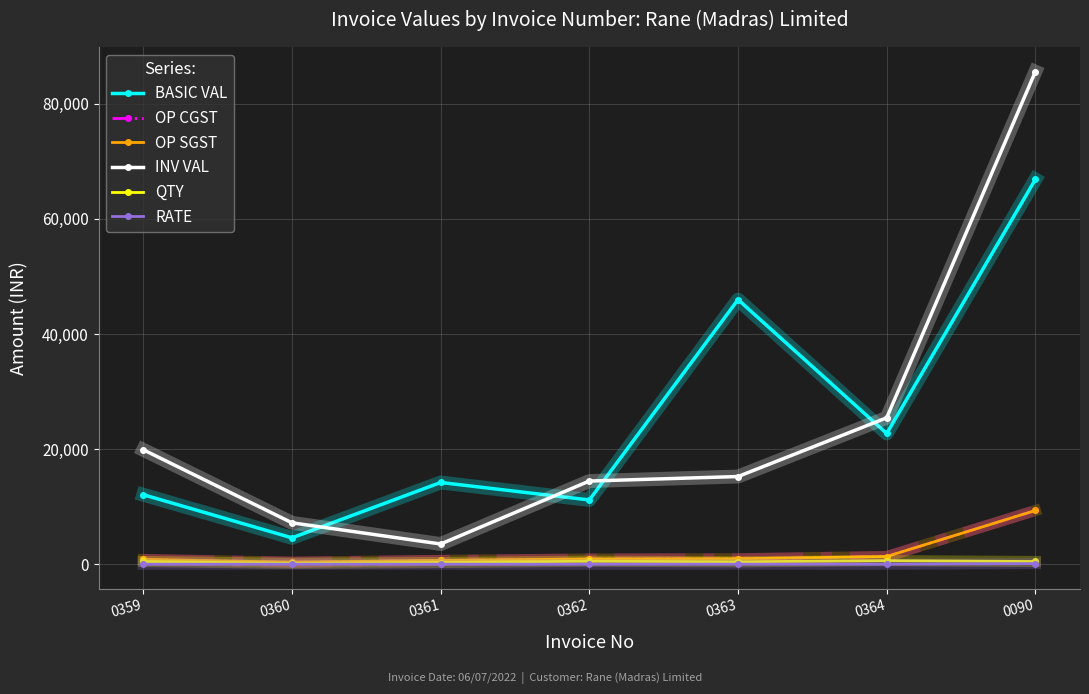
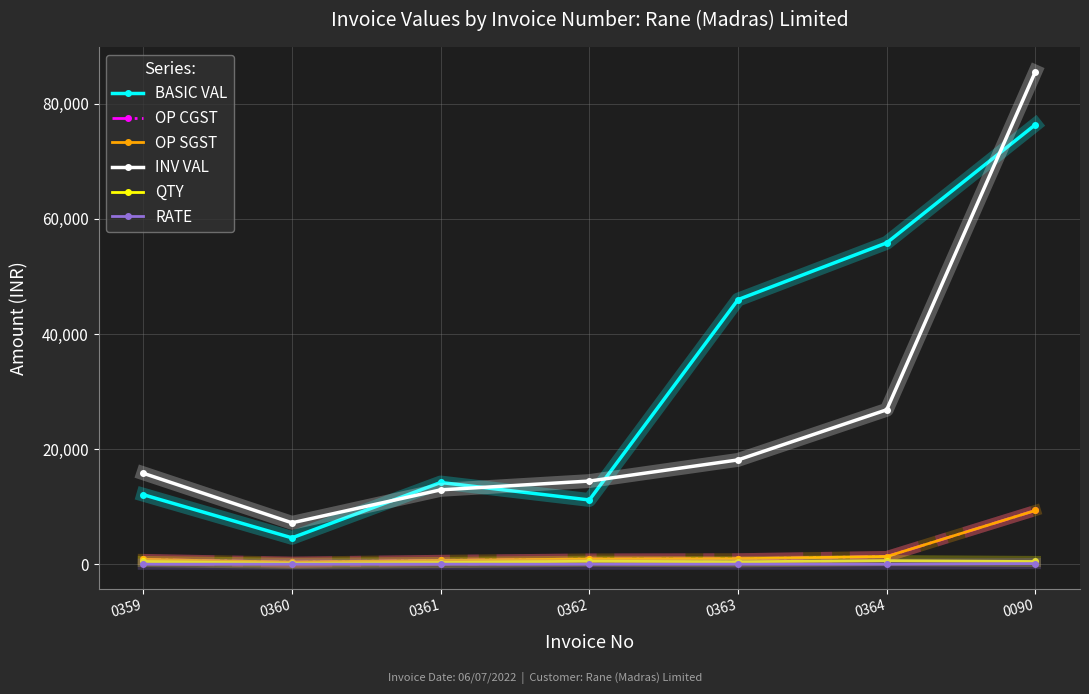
INV VAL, 0359: 20,000 -> 16,000
INV VAL, 0361: 4,000 -> 13,000
INV VAL, 0363: 15,000 -> 18,000
BASIC VAL, 0364: 23,000 -> 56,000
INV VAL, 0364: 25,000 -> 27,000
BASIC VAL, 0090: 67,000 -> 76,000
